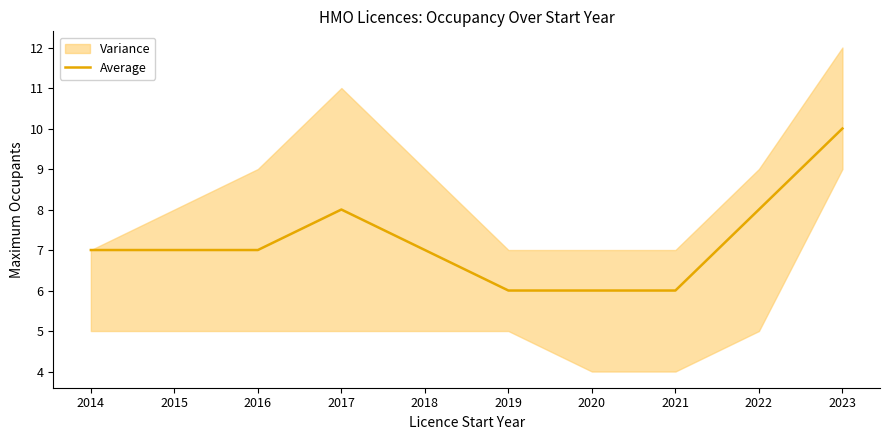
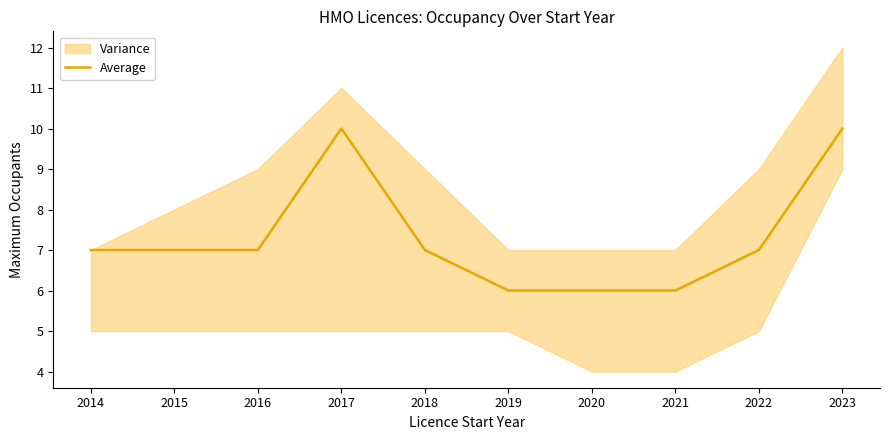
Average, 2017: 8 -> 10
Average, 2022: 8 -> 7
